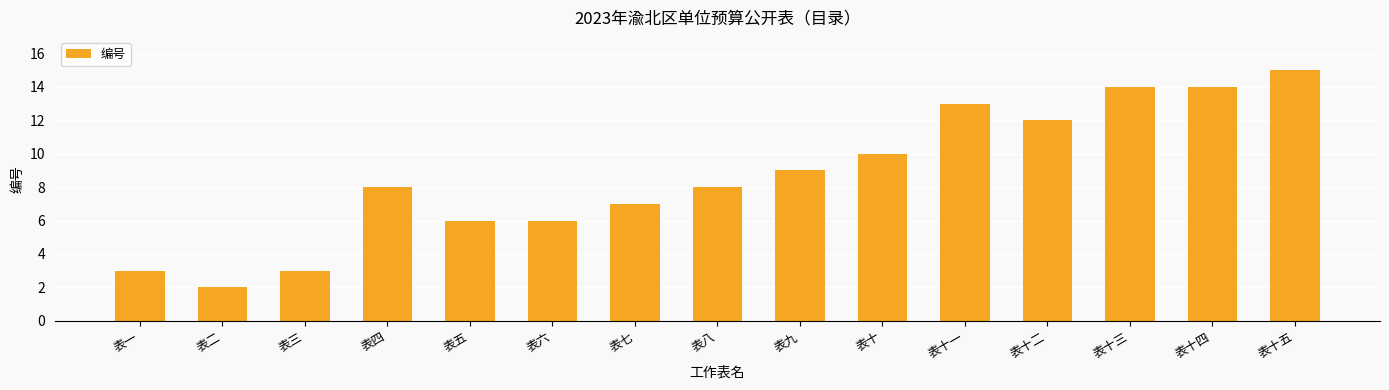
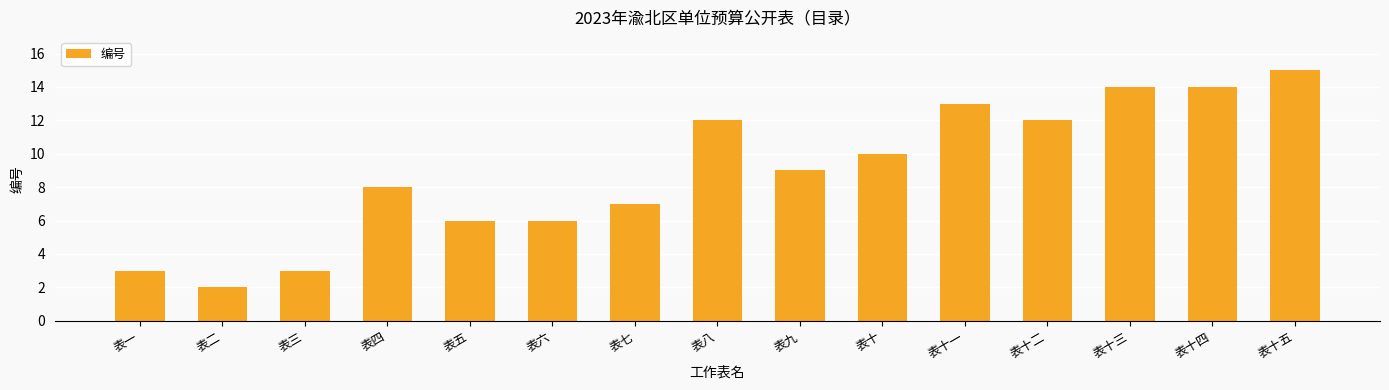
表八: 8 -> 12
